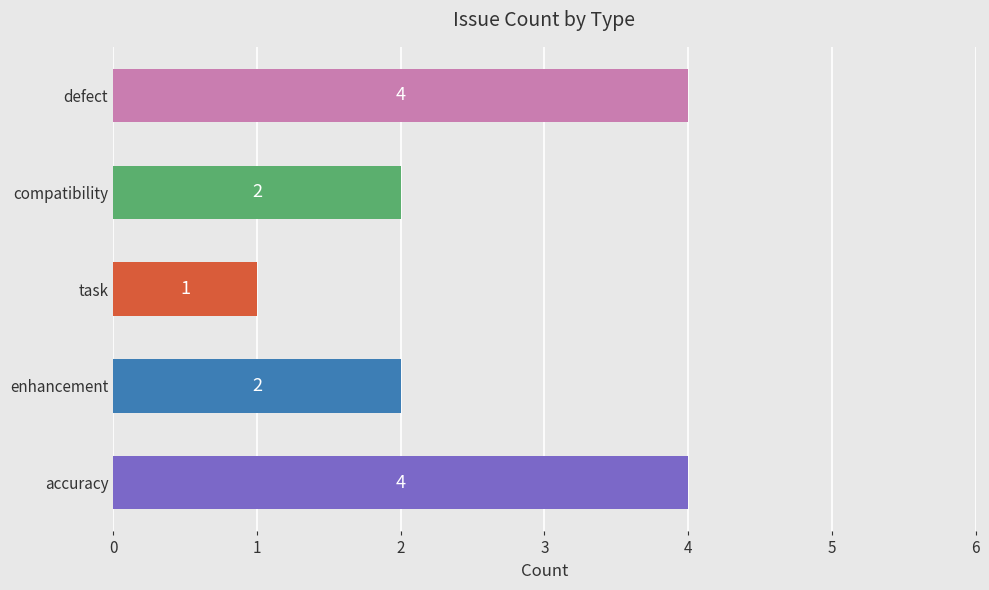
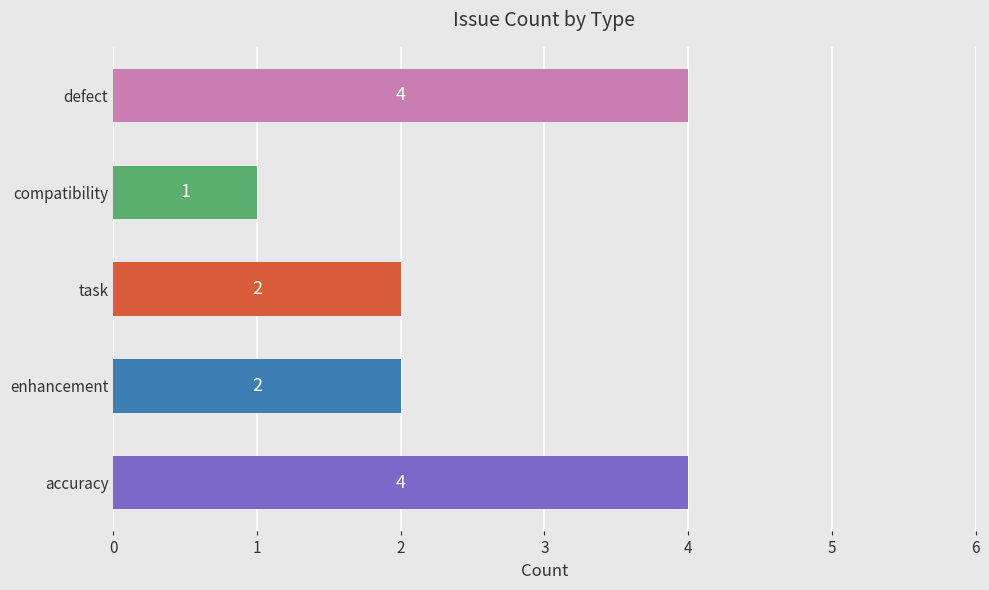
compatibility: 2 -> 1
task: 1 -> 2
